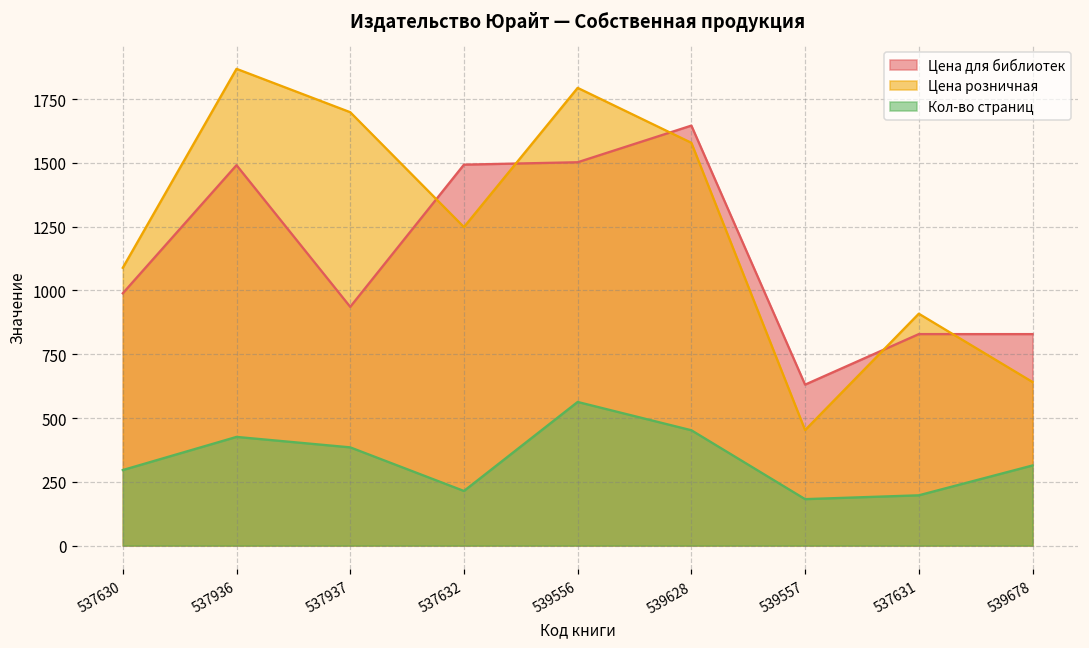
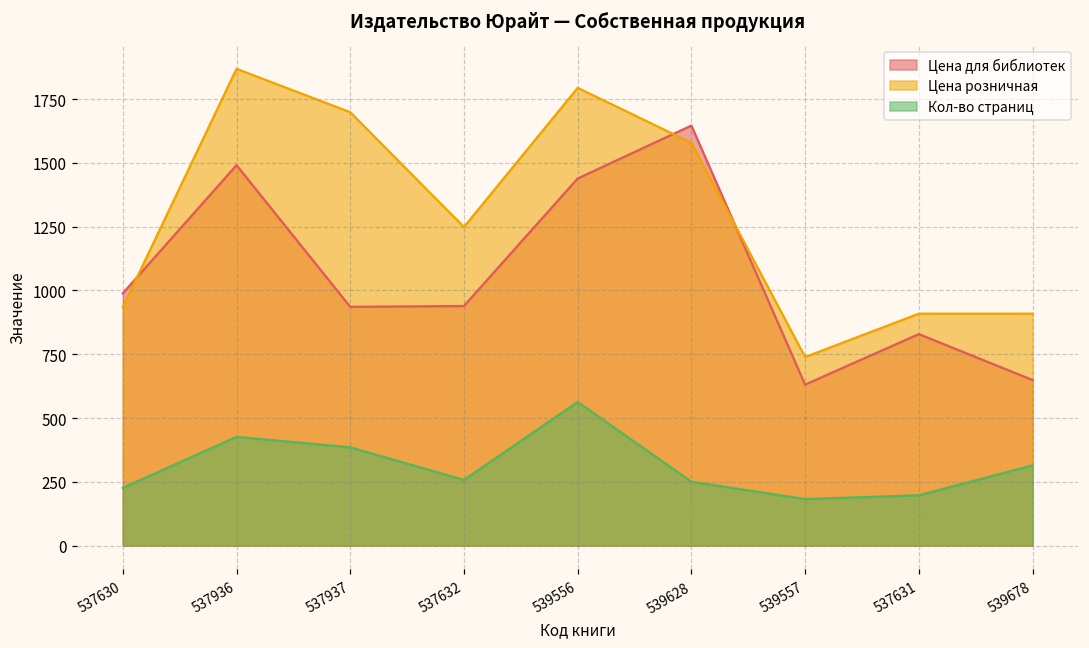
Цена розничная, 537630: 1090 -> 930
Кол-во страниц, 537630: 300 -> 230
Цена для библиотек, 537632: 1490 -> 940
Кол-во страниц, 537632: 210 -> 260
Цена для библиотек, 539556: 1500 -> 1440
Кол-во страниц, 539628: 450 -> 250
Цена розничная, 539557: 450 -> 740
Цена для библиотек, 539678: 830 -> 650
Цена розничная, 539678: 640 -> 910
